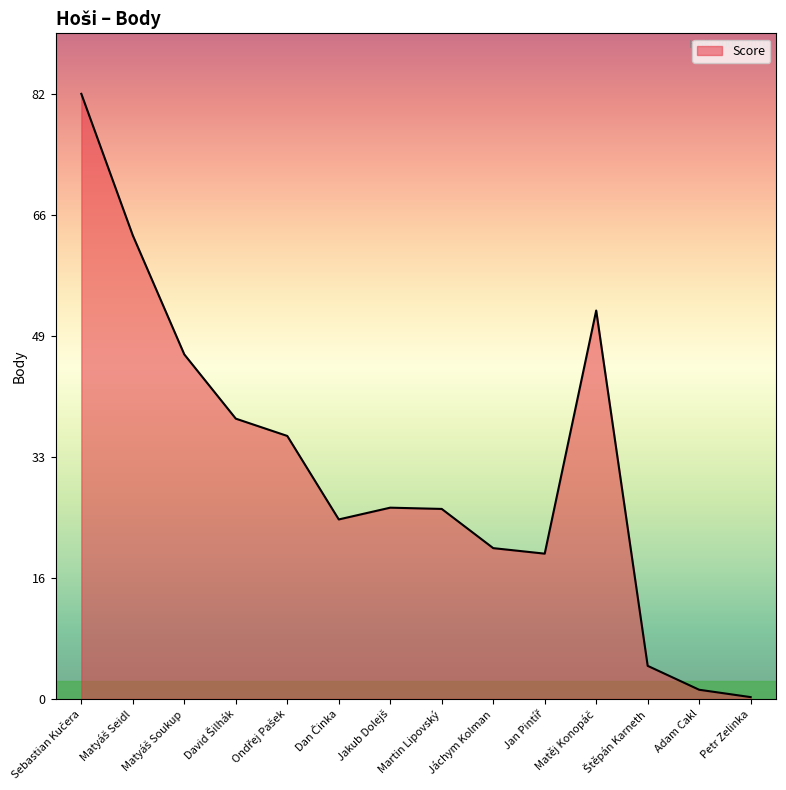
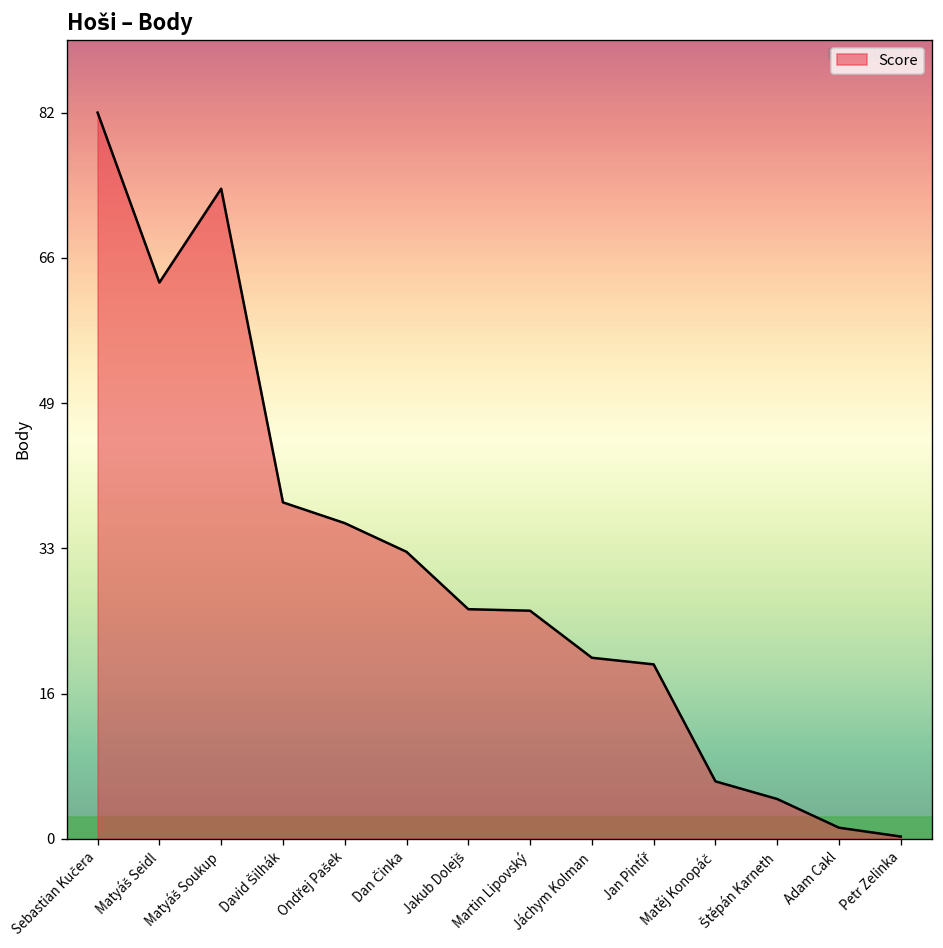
Matyáš Soukup: 47 -> 74
Dan Činka: 24 -> 33
Matěj Konopáč: 53 -> 7
